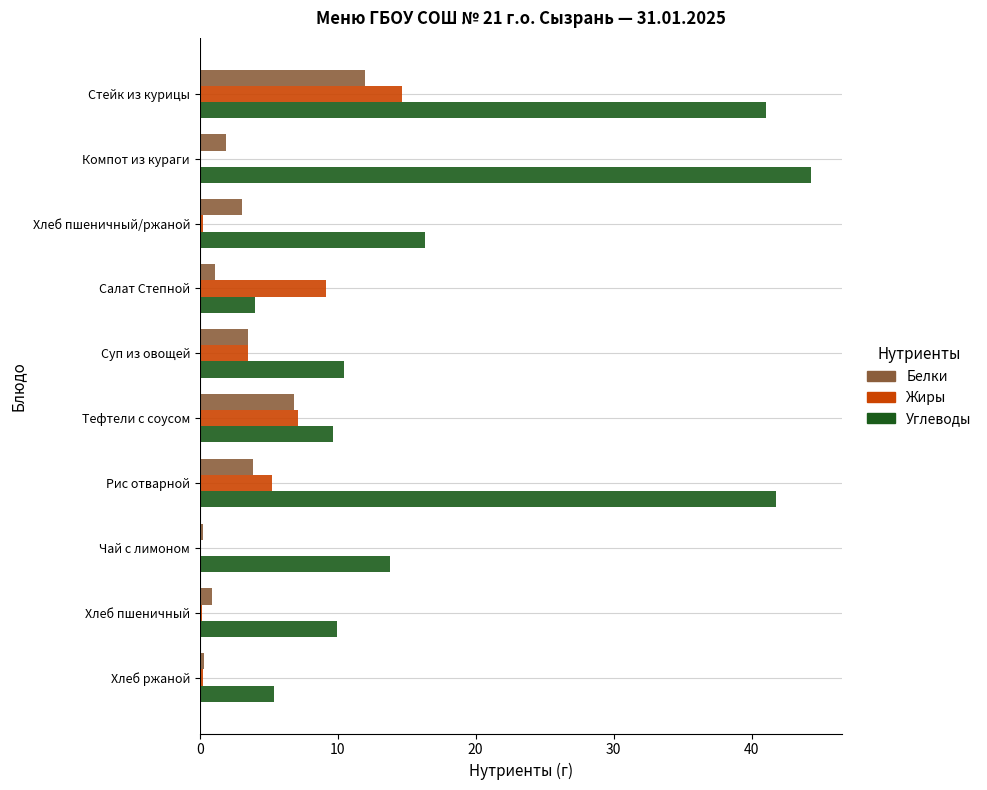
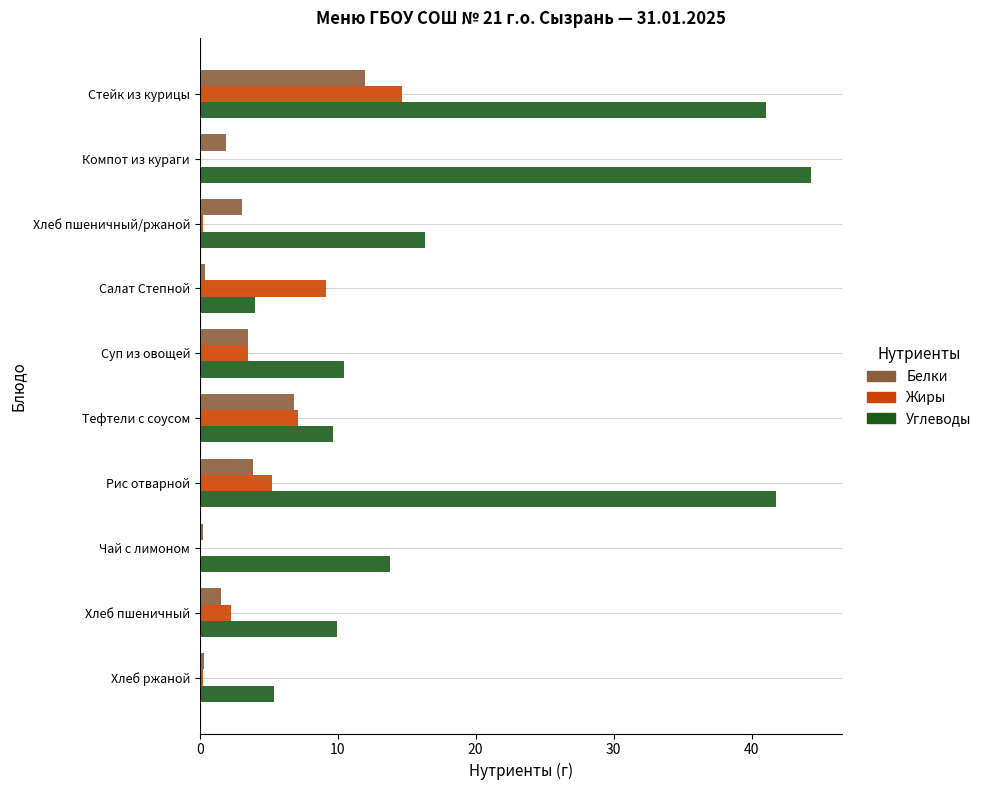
Белки, Салат Степной: 1.1 -> 0.4
Белки, Хлеб пшеничный: 0.9 -> 1.5
Жиры, Хлеб пшеничный: 0.2 -> 2.2
